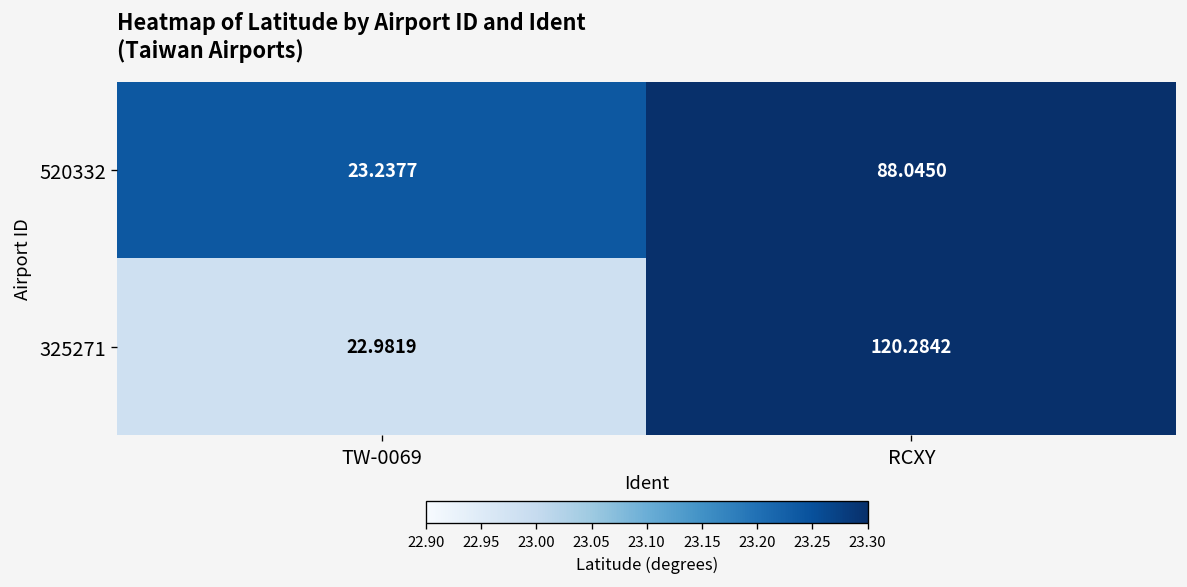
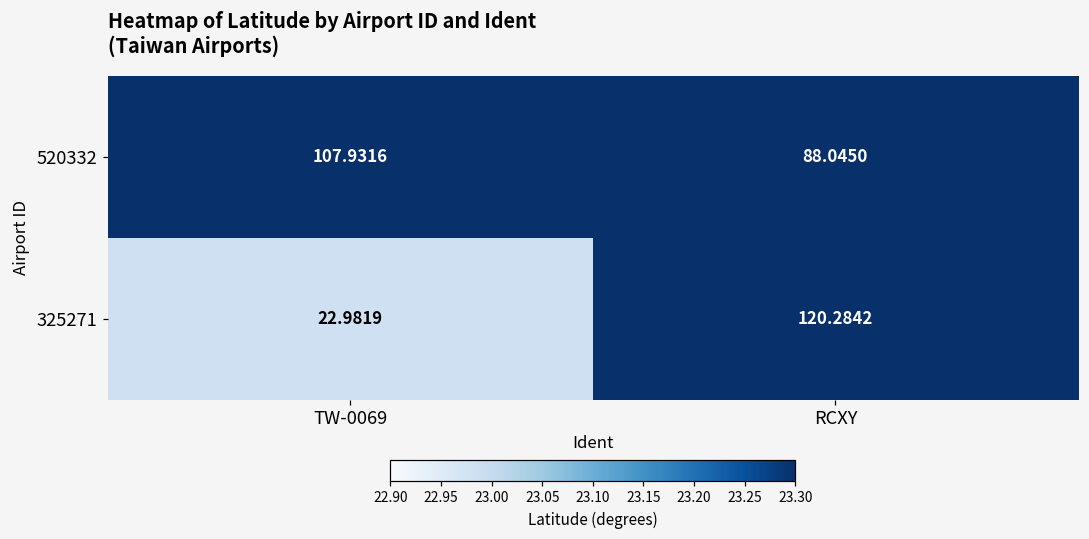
520332, TW-0069: 23.2377 -> 107.9316
